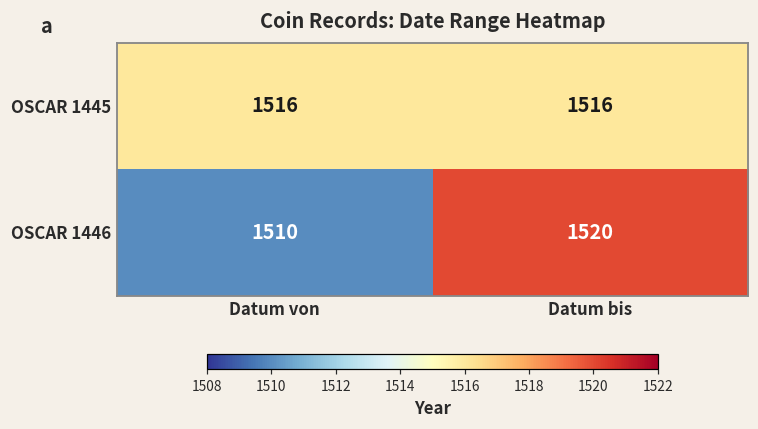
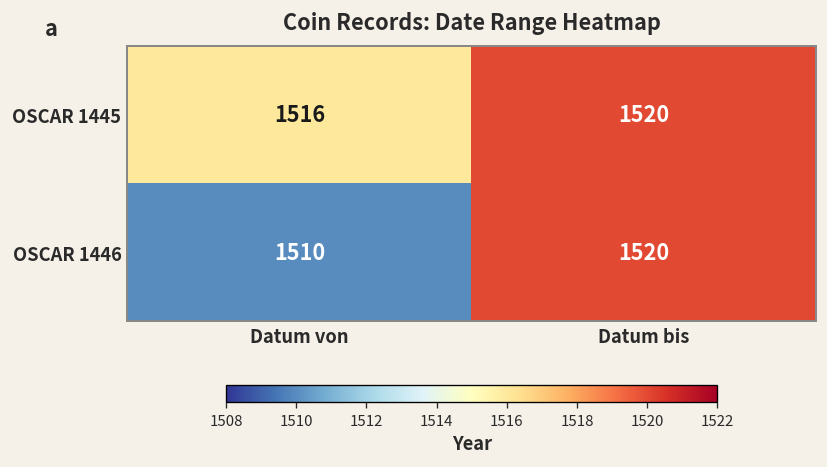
OSCAR 1445, Datum bis: 1516 -> 1520
